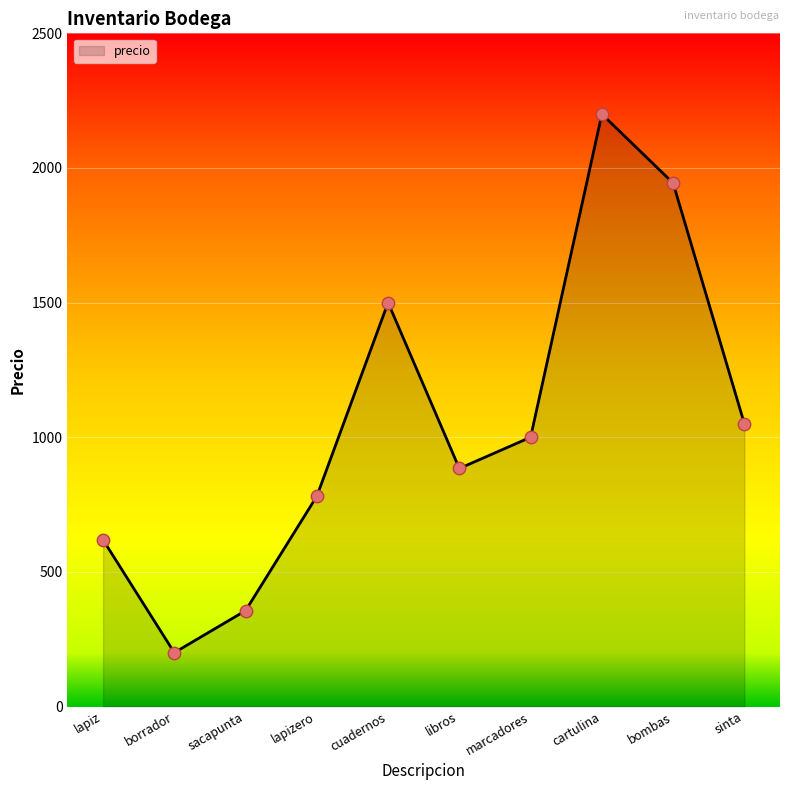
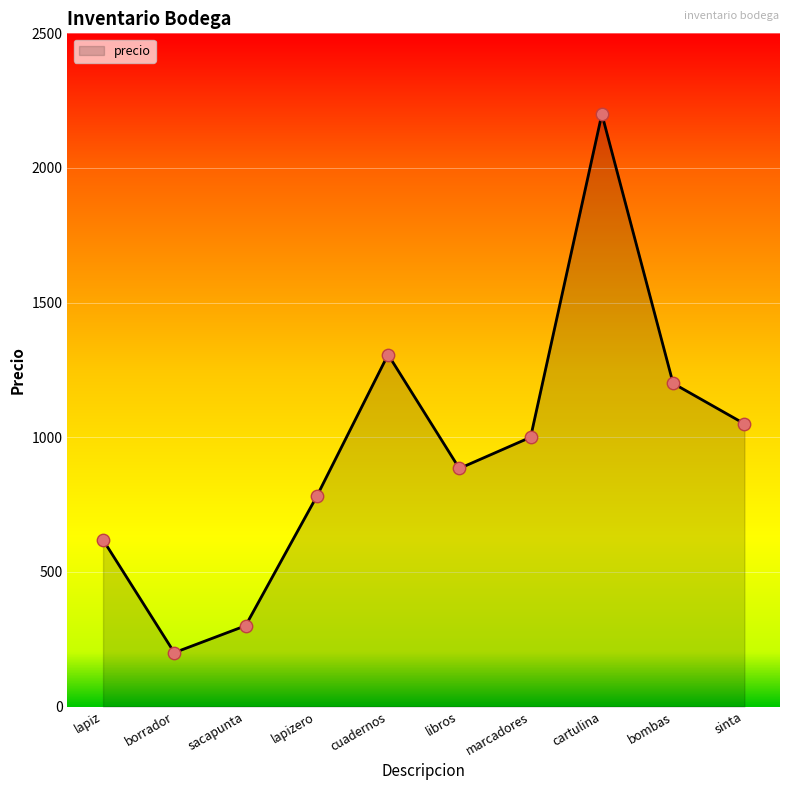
sacapunta: 360 -> 300
cuadernos: 1500 -> 1310
bombas: 1940 -> 1200
